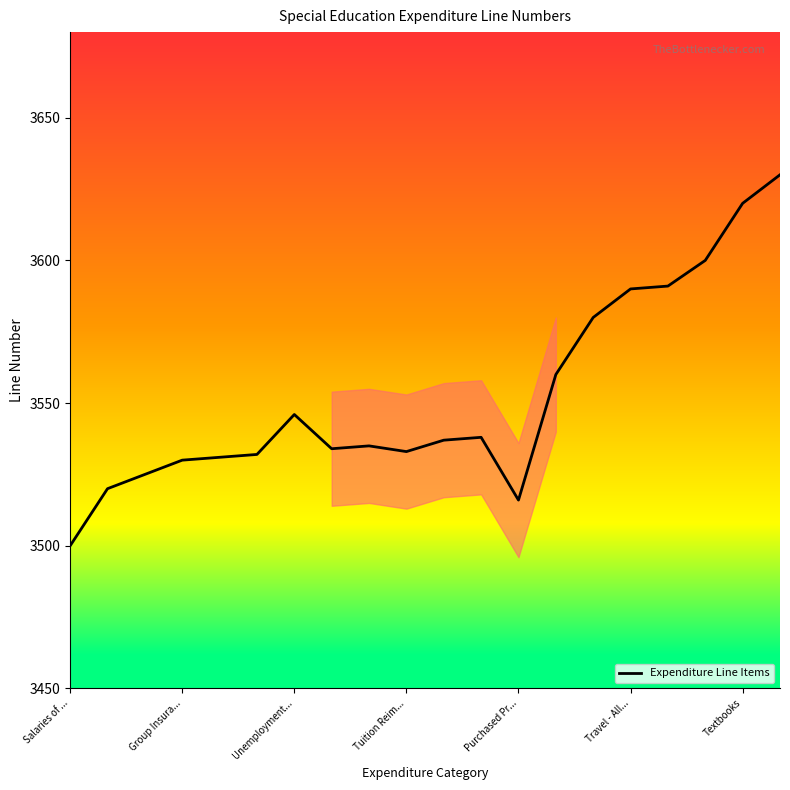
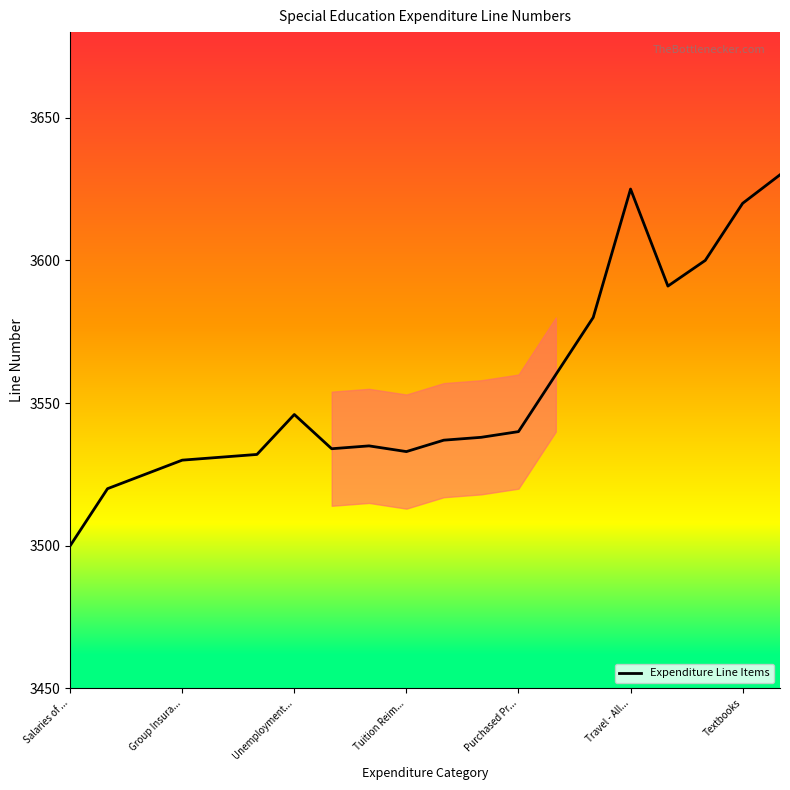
Expenditure Line Items, Purchased Pr...: 3516 -> 3540
Expenditure Line Items, Travel - All...: 3590 -> 3625
